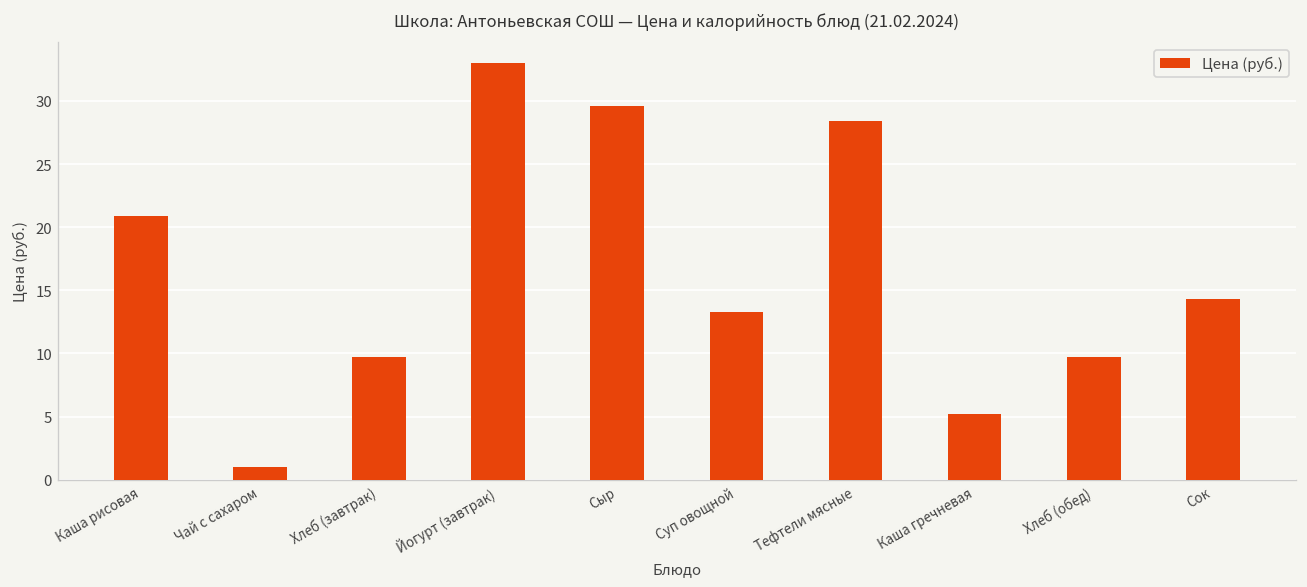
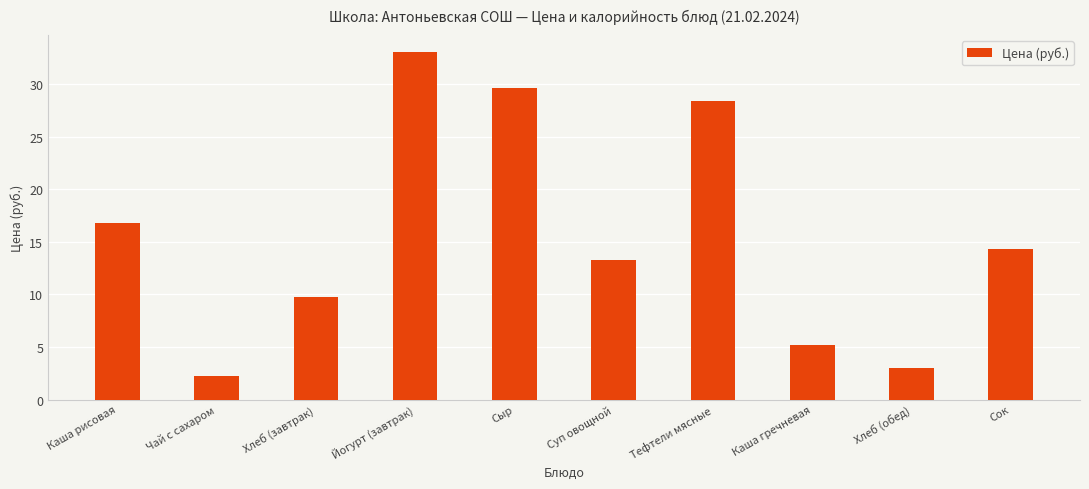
Каша рисовая: 20.9 -> 16.8
Чай с сахаром: 1.0 -> 2.2
Хлеб (обед): 9.8 -> 3.0
